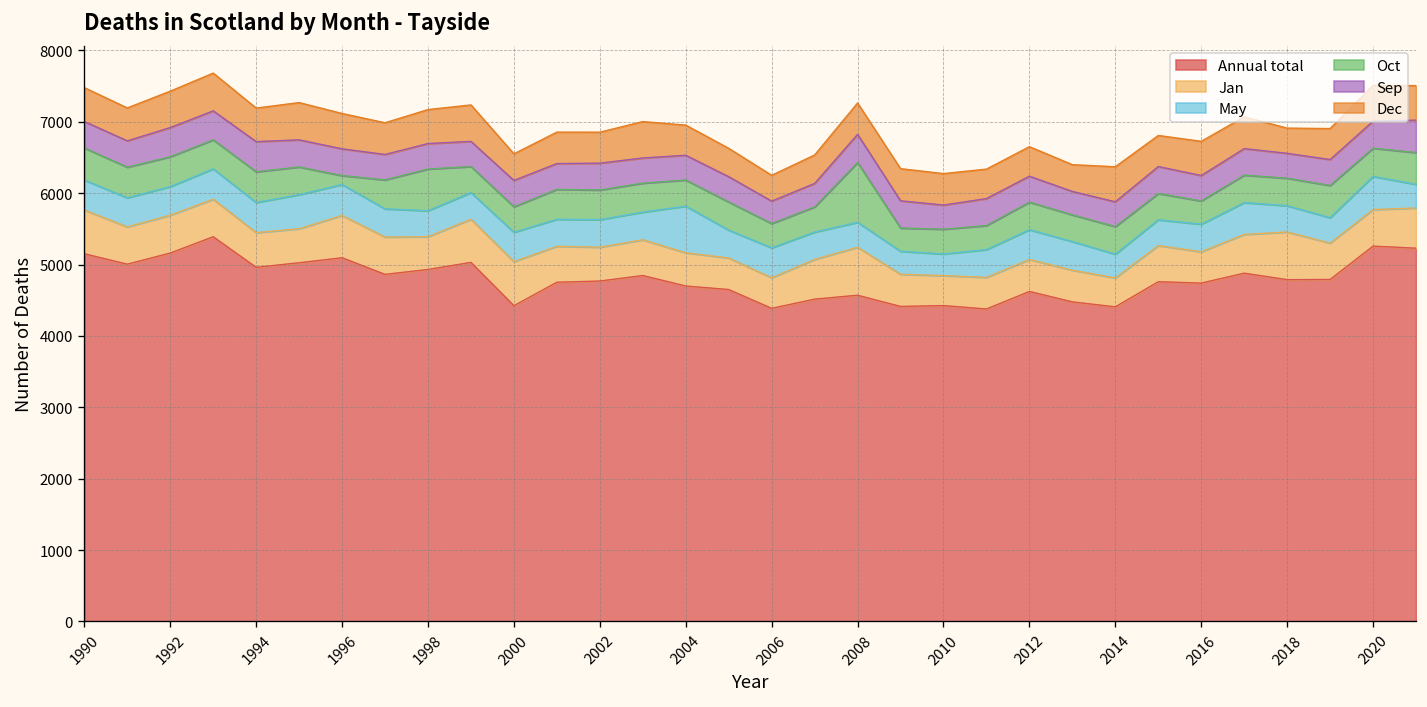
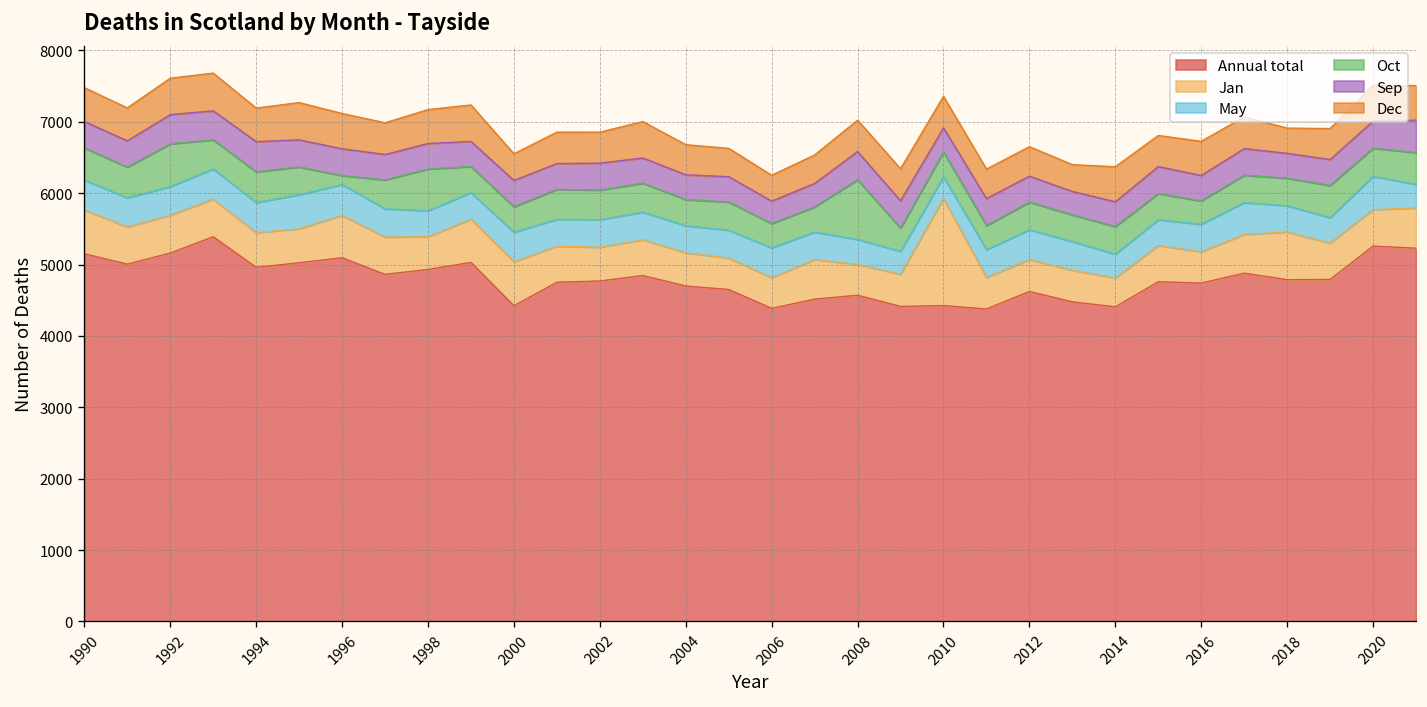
Oct, 1992: 400 -> 600
May, 2004: 700 -> 400
Jan, 2008: 700 -> 400
Jan, 2010: 400 -> 1500
